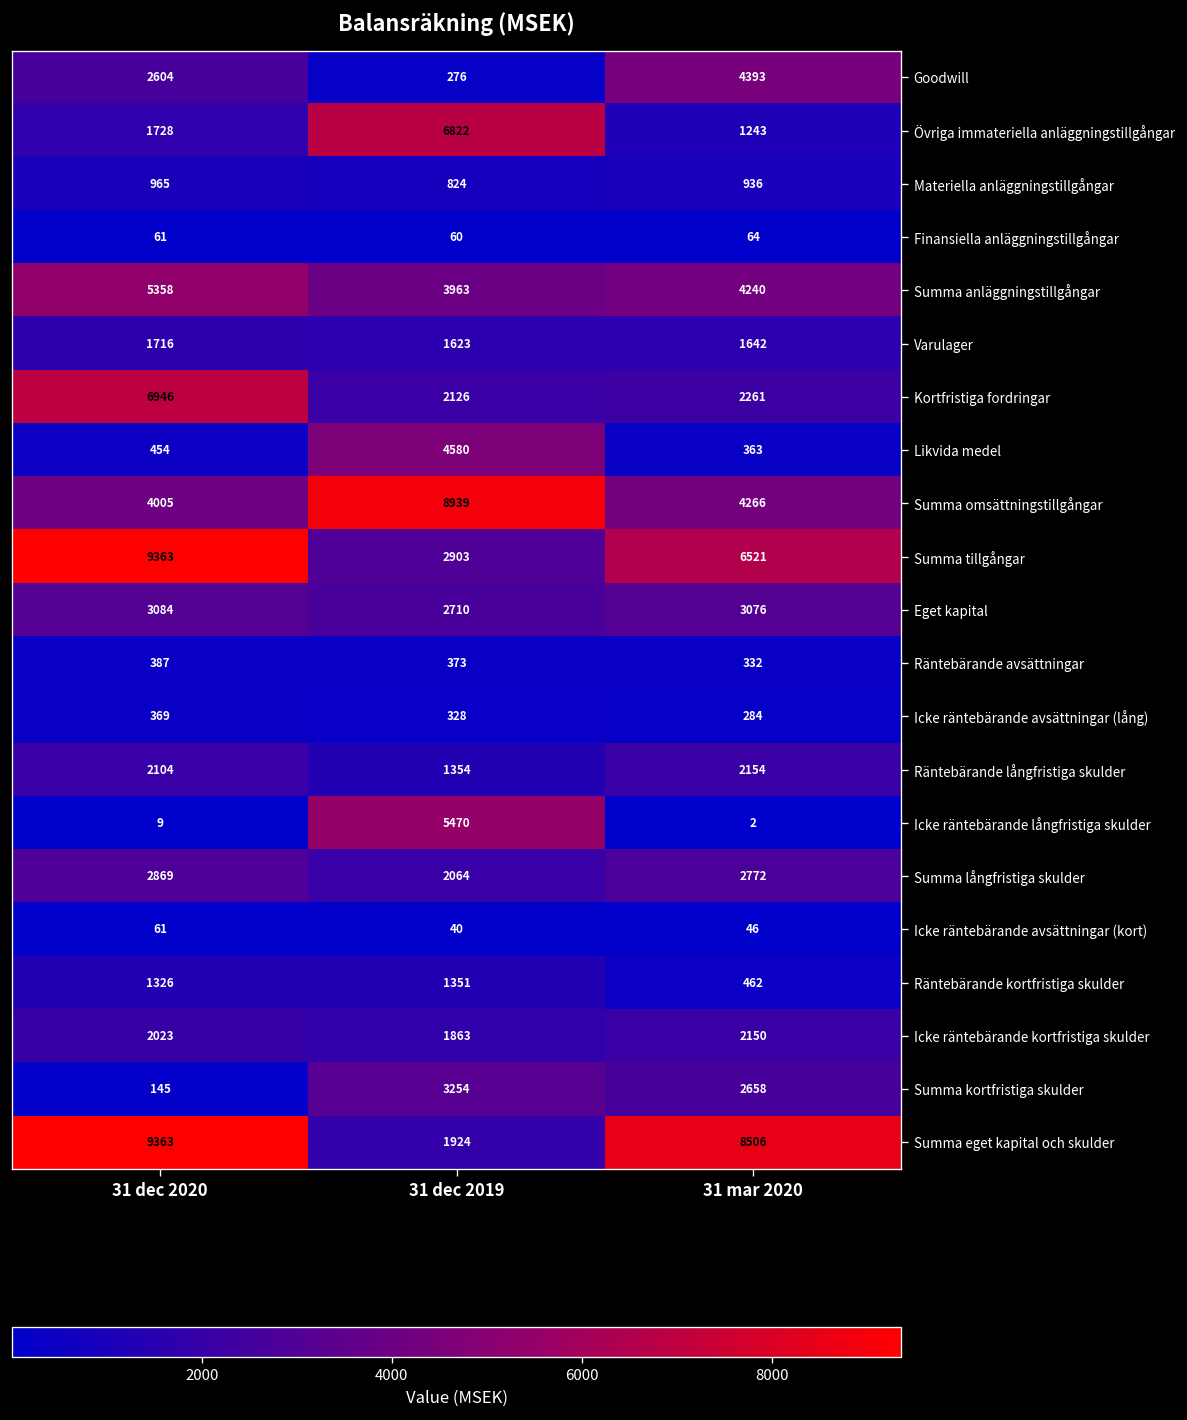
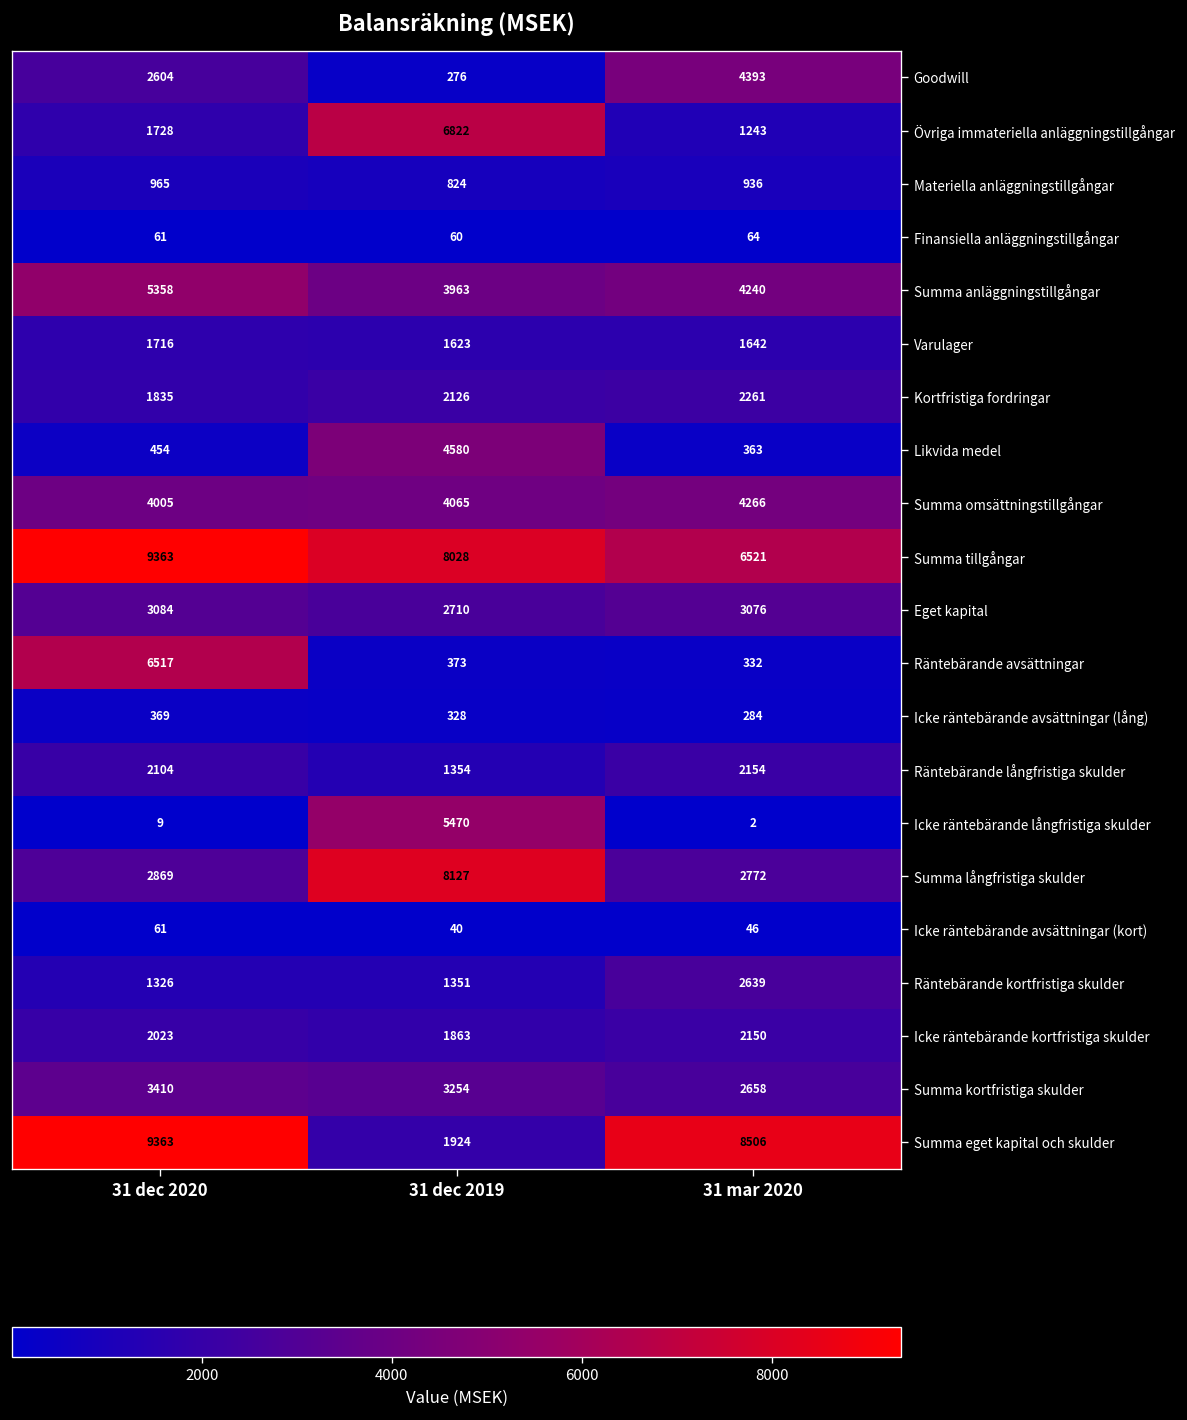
Kortfristiga fordringar, 31 dec 2020: 6946 -> 1835
Summa omsättningstillgångar, 31 dec 2019: 8939 -> 4065
Summa tillgångar, 31 dec 2019: 2903 -> 8028
Räntebärande avsättningar, 31 dec 2020: 387 -> 6517
Summa långfristiga skulder, 31 dec 2019: 2064 -> 8127
Räntebärande kortfristiga skulder, 31 mar 2020: 462 -> 2639
Summa kortfristiga skulder, 31 dec 2020: 145 -> 3410
